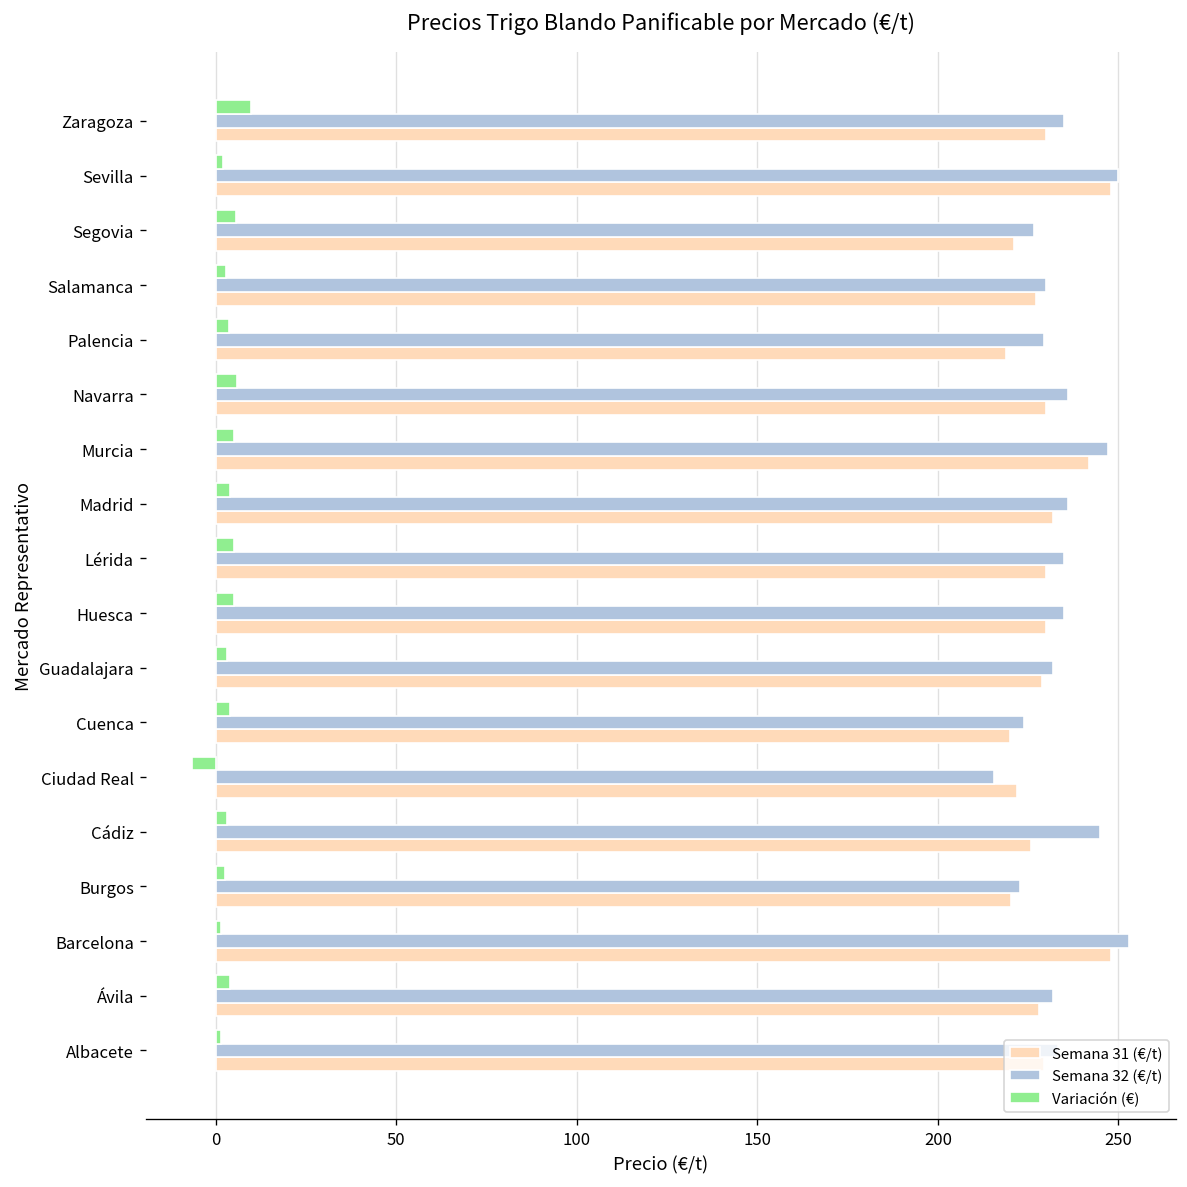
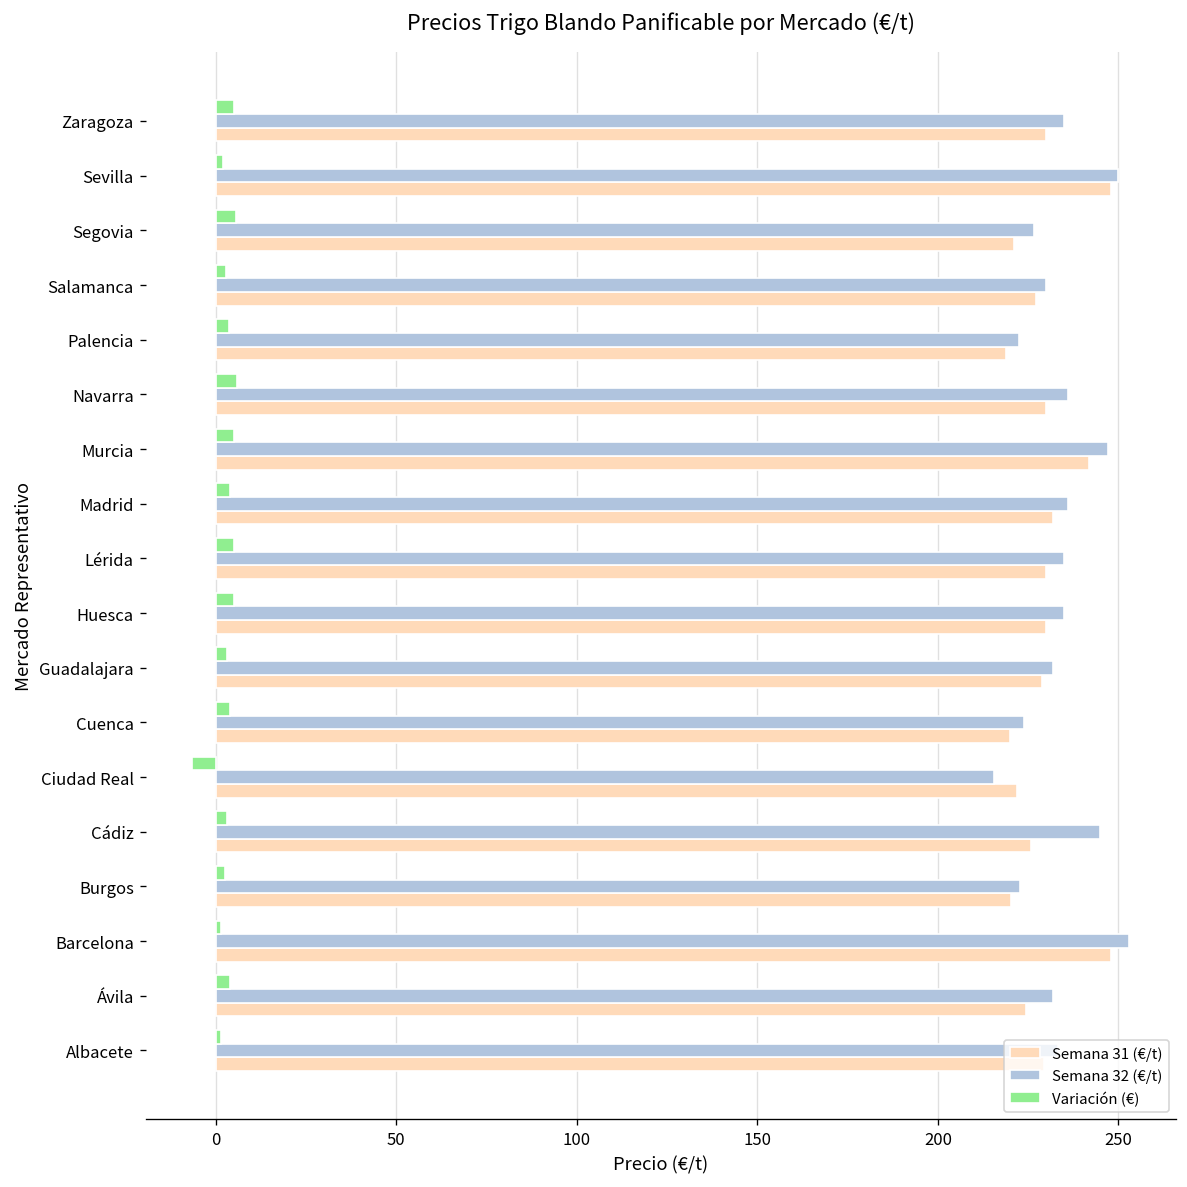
Variación (€), Zaragoza: 10 -> 5
Semana 32 (€/t), Palencia: 229 -> 223
Semana 31 (€/t), Ávila: 228 -> 225
